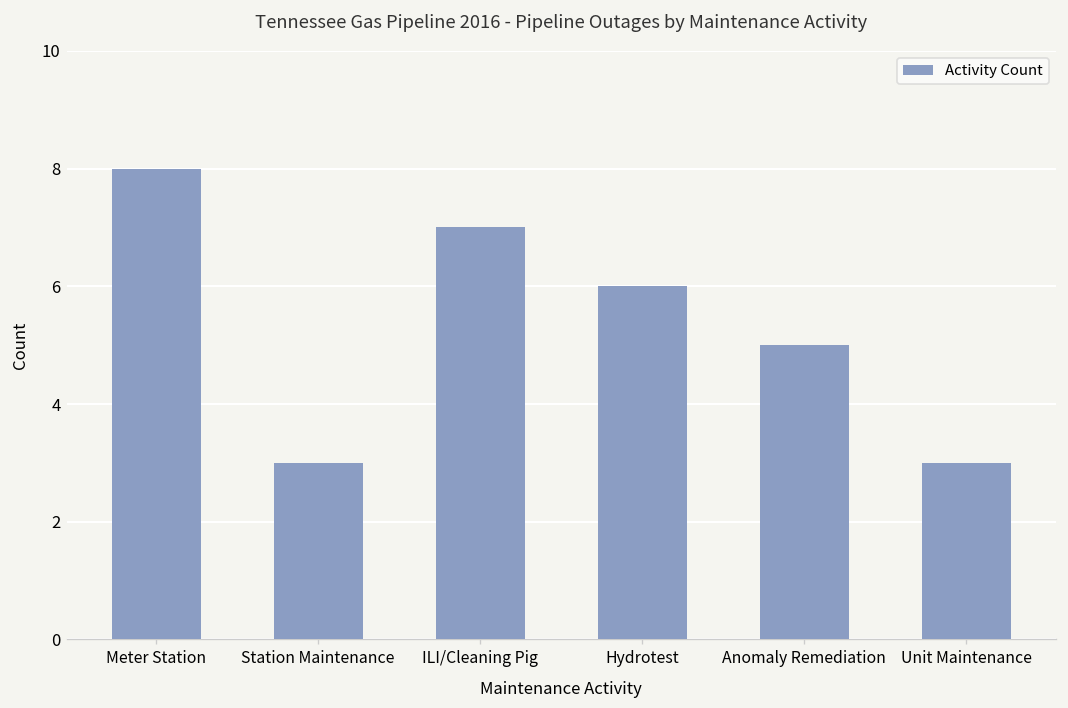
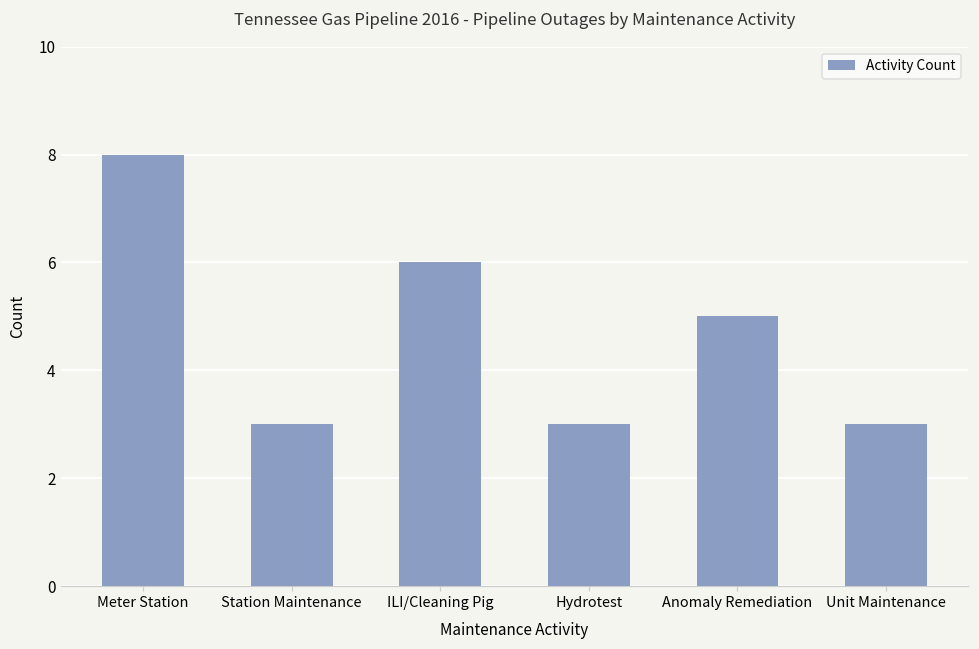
ILI/Cleaning Pig: 7 -> 6
Hydrotest: 6 -> 3
